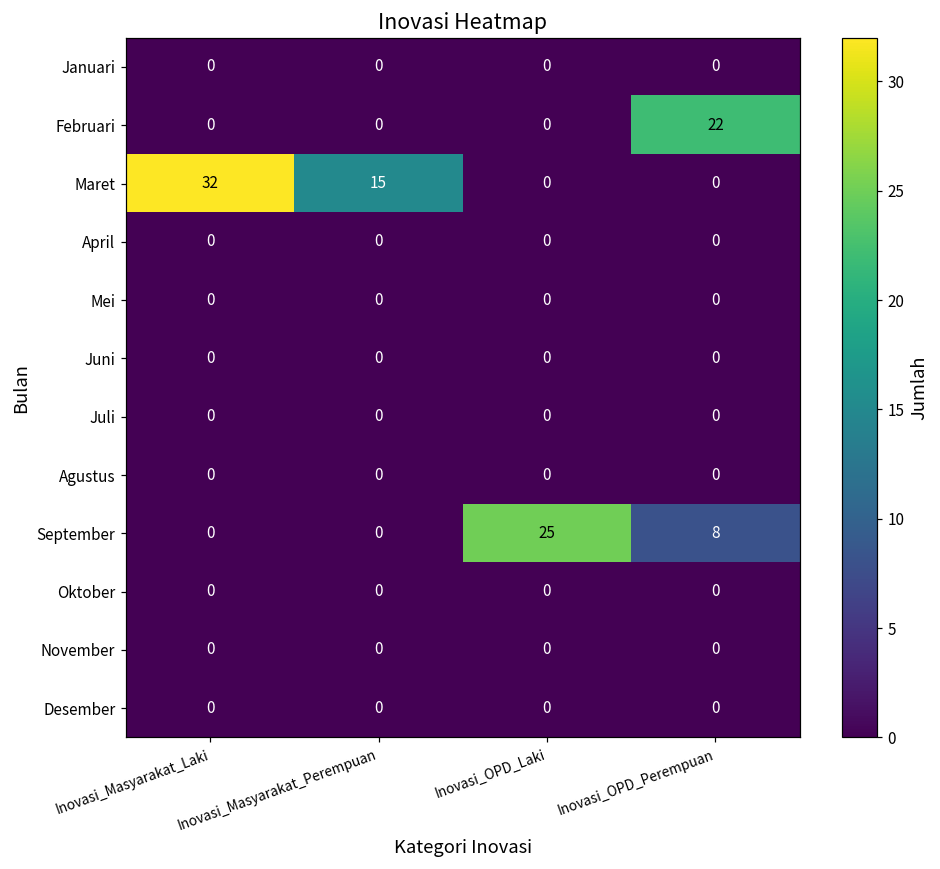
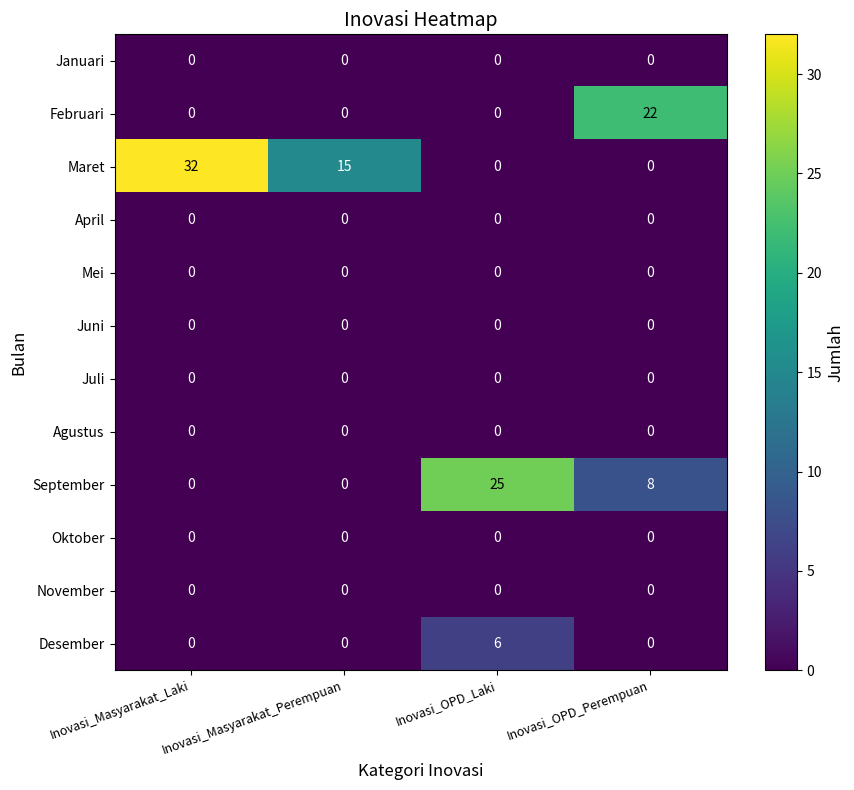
Desember, Inovasi_OPD_Laki: 0 -> 6
